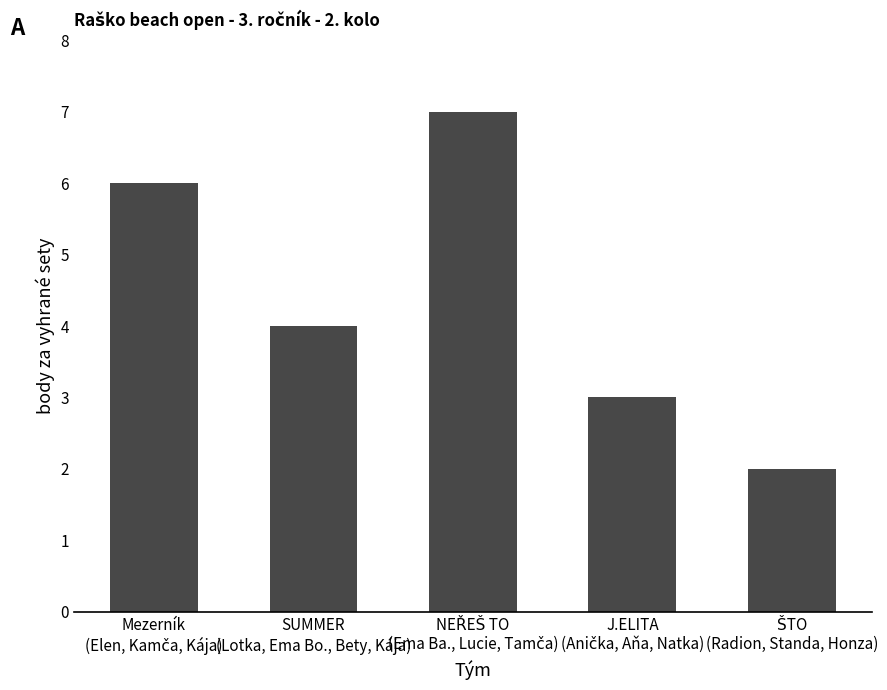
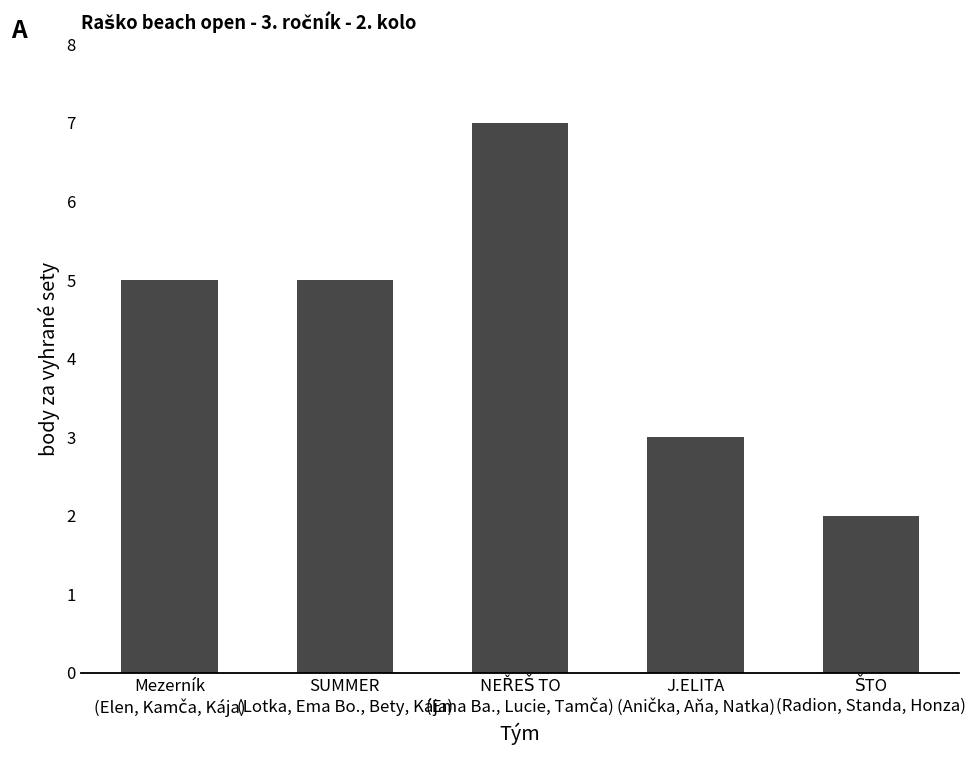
Mezerník (Elen, Kamča, Kája): 6 -> 5
SUMMER (Lotka, Ema Bo., Bety, Kája): 4 -> 5
